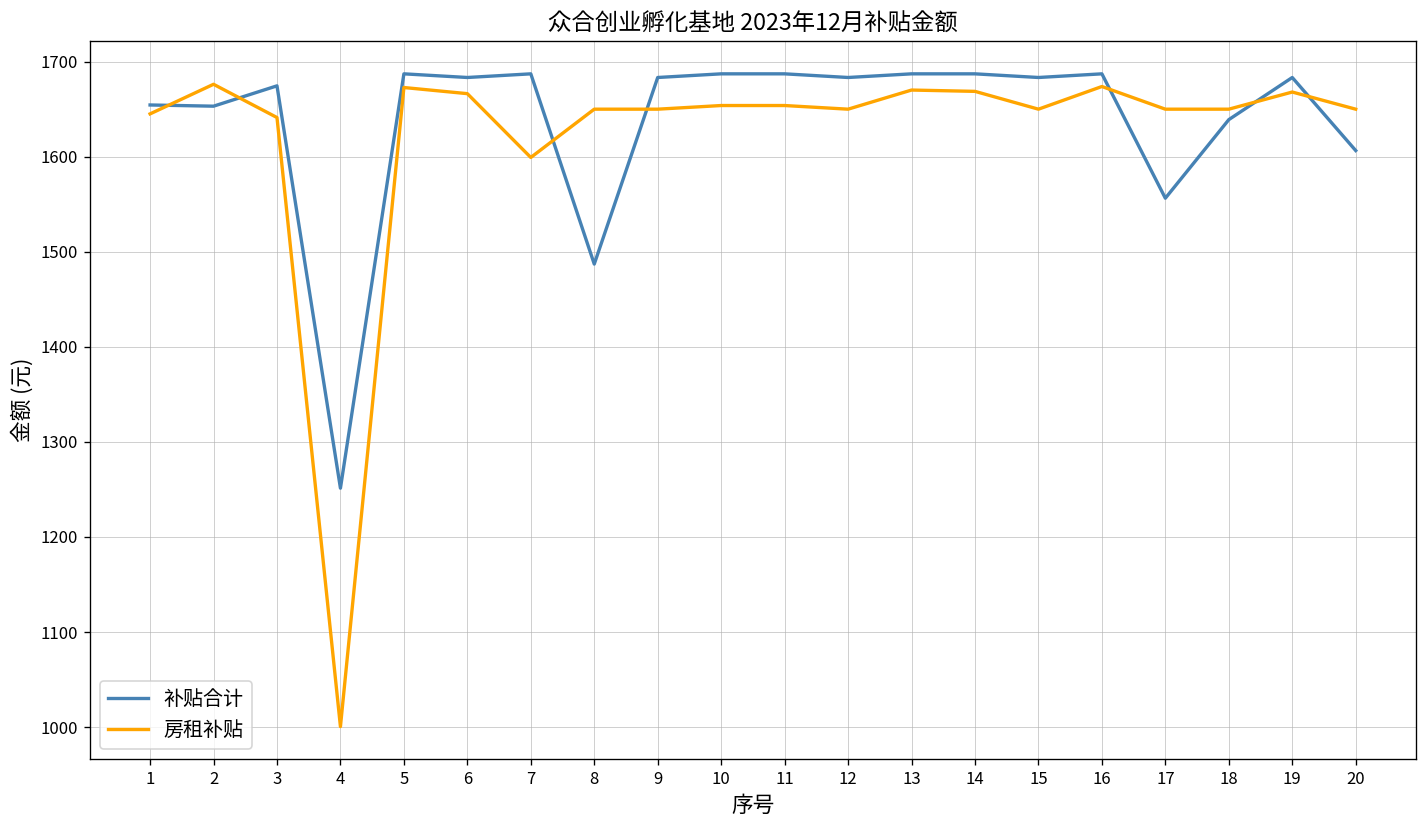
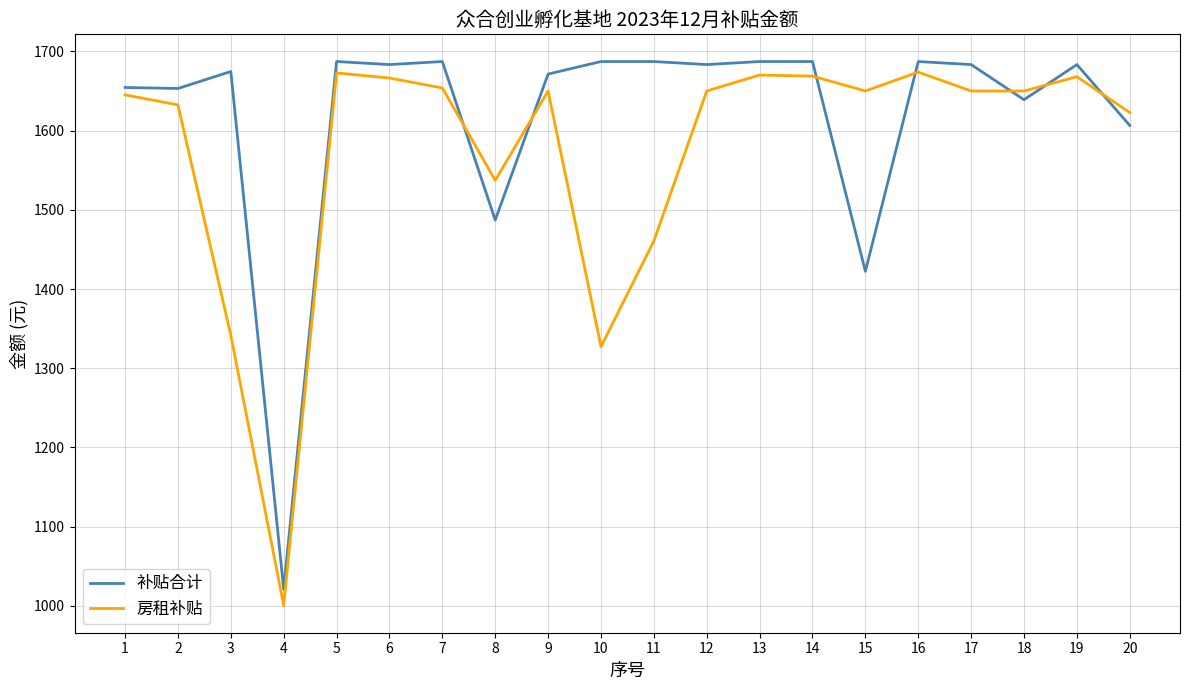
房租补贴, 2: 1680 -> 1630
房租补贴, 3: 1640 -> 1340
补贴合计, 4: 1250 -> 1020
房租补贴, 7: 1600 -> 1650
房租补贴, 8: 1650 -> 1540
补贴合计, 9: 1680 -> 1670
房租补贴, 10: 1650 -> 1330
房租补贴, 11: 1650 -> 1460
补贴合计, 15: 1680 -> 1420
补贴合计, 17: 1560 -> 1680
房租补贴, 20: 1650 -> 1620
